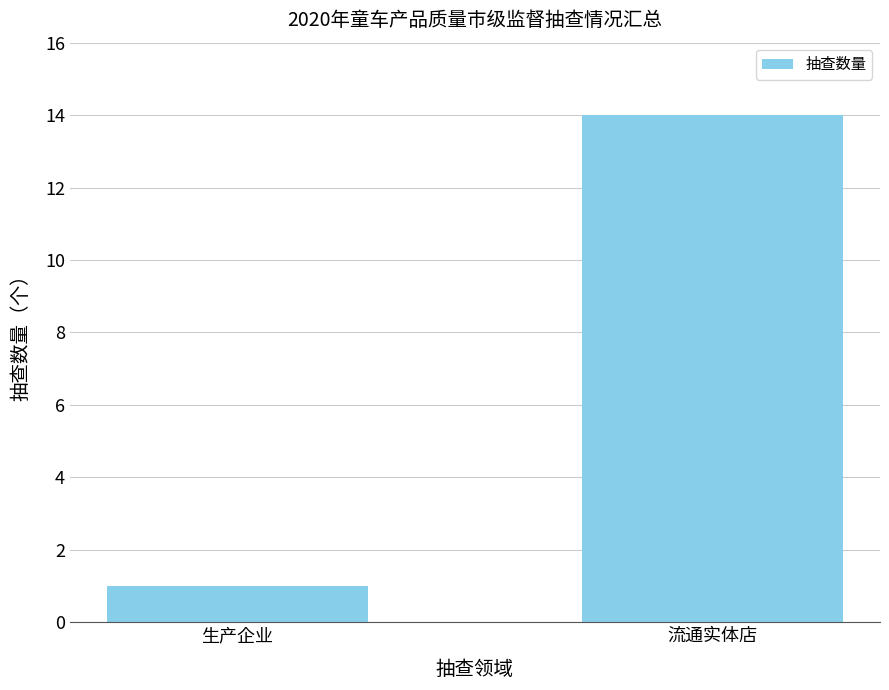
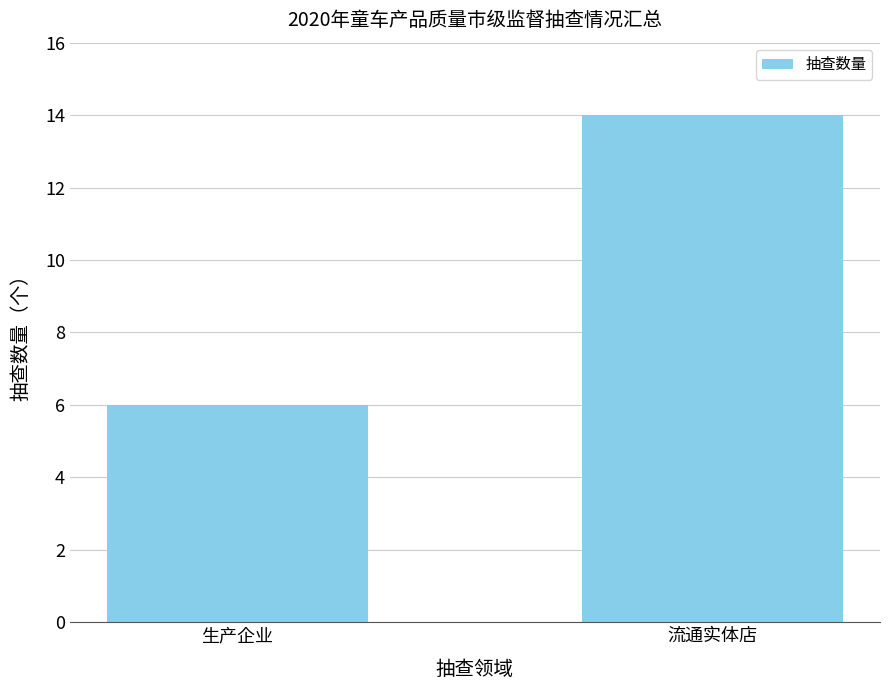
生产企业: 1 -> 6
